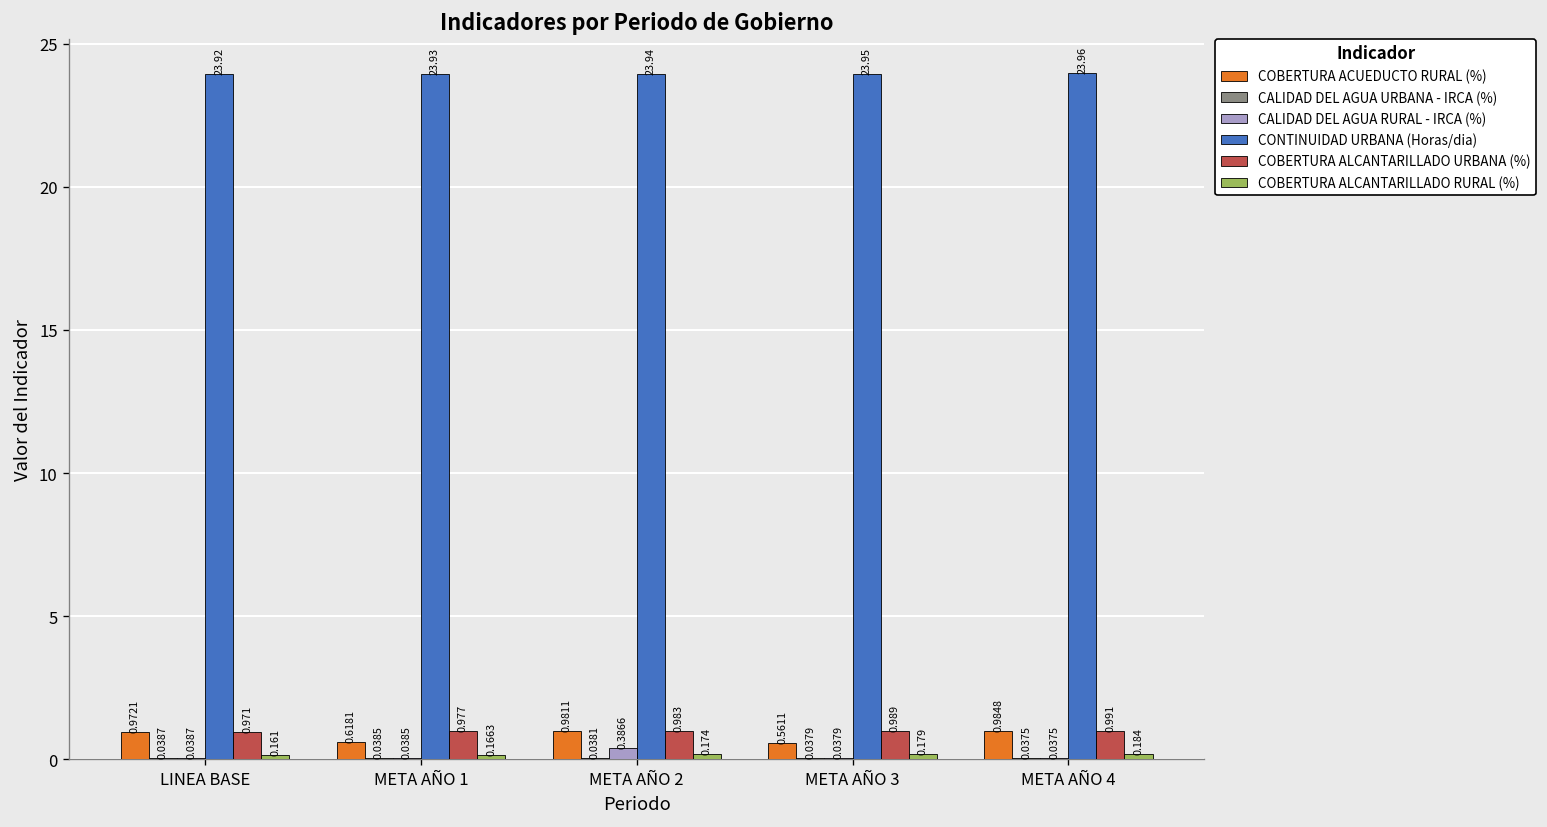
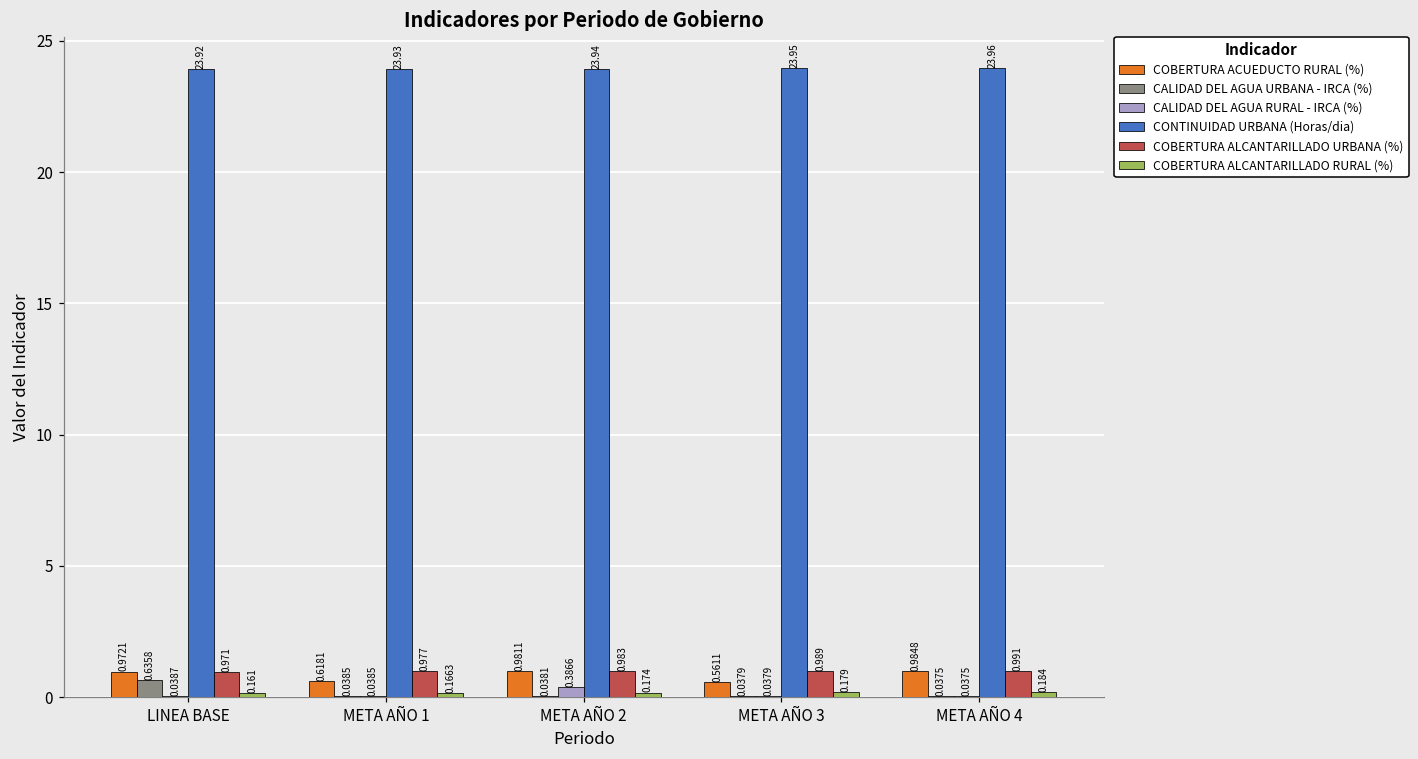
CALIDAD DEL AGUA URBANA - IRCA (%), LINEA BASE: 0.0387 -> 0.6358
